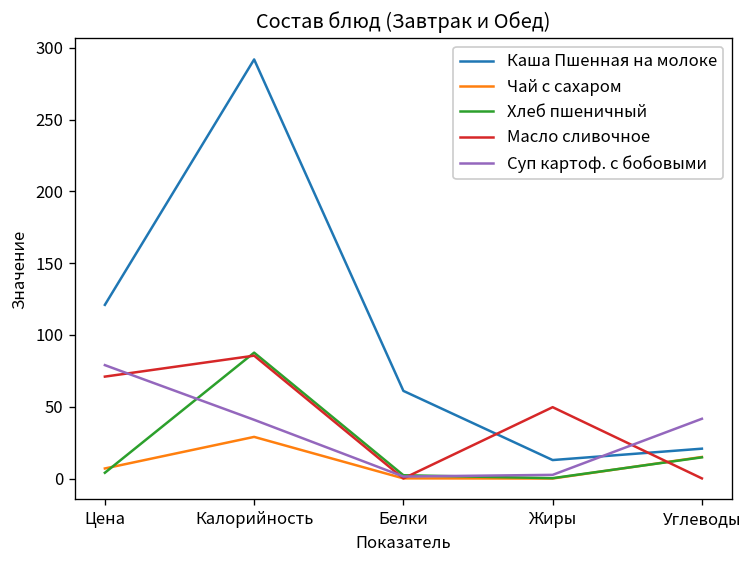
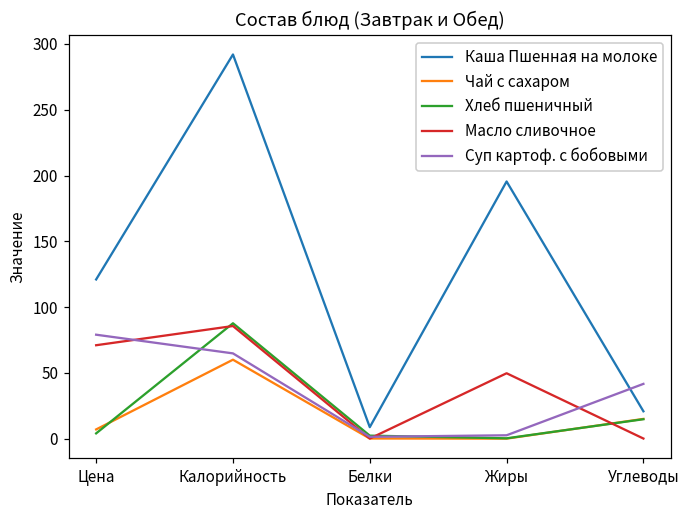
Чай с сахаром, Калорийность: 29 -> 60
Суп картоф. с бобовыми, Калорийность: 41 -> 65
Каша Пшенная на молоке, Белки: 61 -> 9
Каша Пшенная на молоке, Жиры: 13 -> 195
